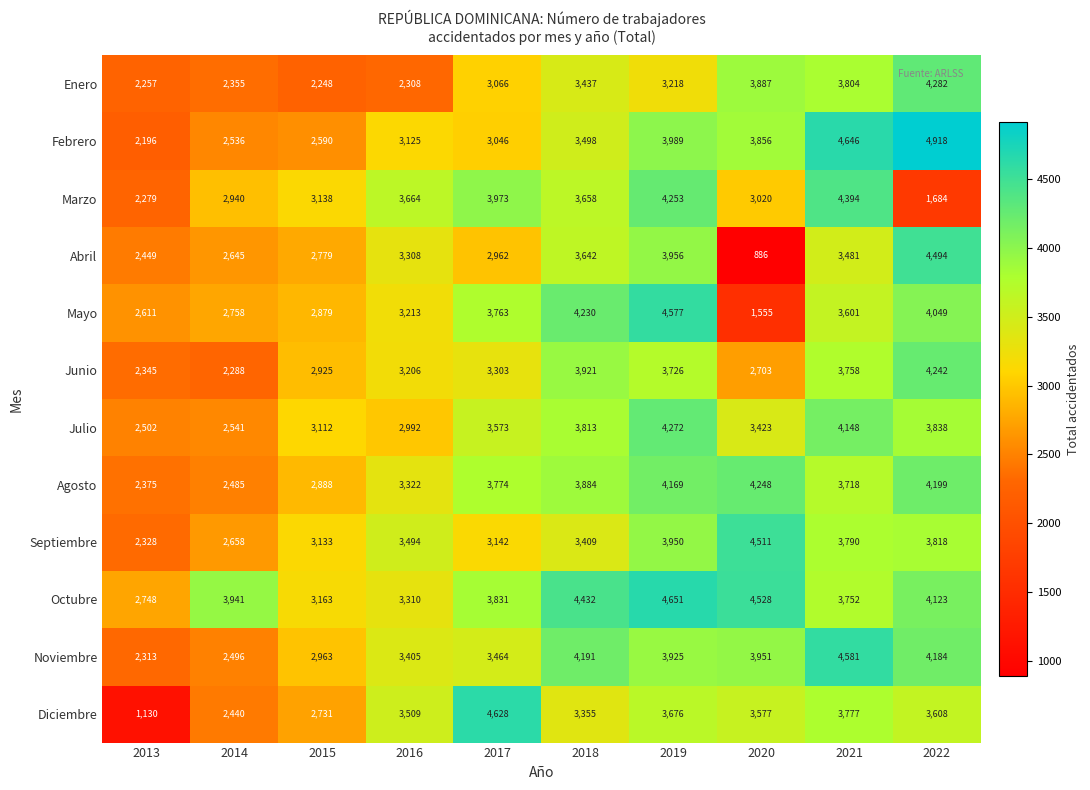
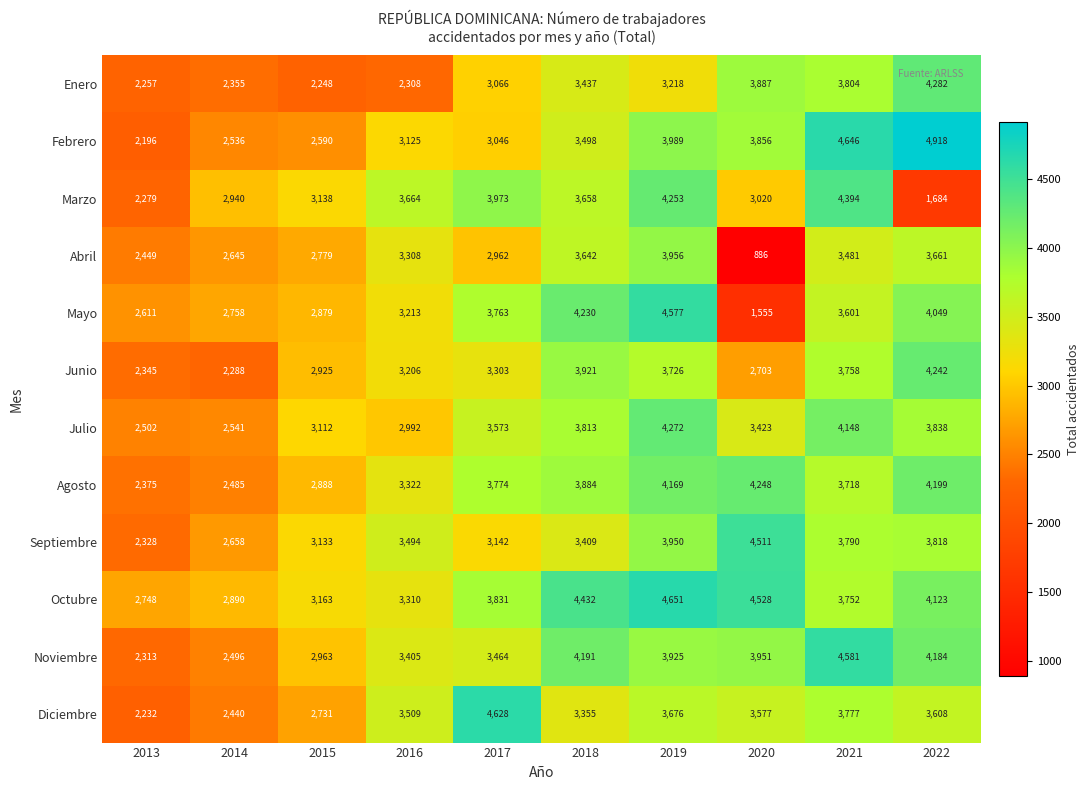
Abril, 2022: 4,494 -> 3,661
Octubre, 2014: 3,941 -> 2,890
Diciembre, 2013: 1,130 -> 2,232
